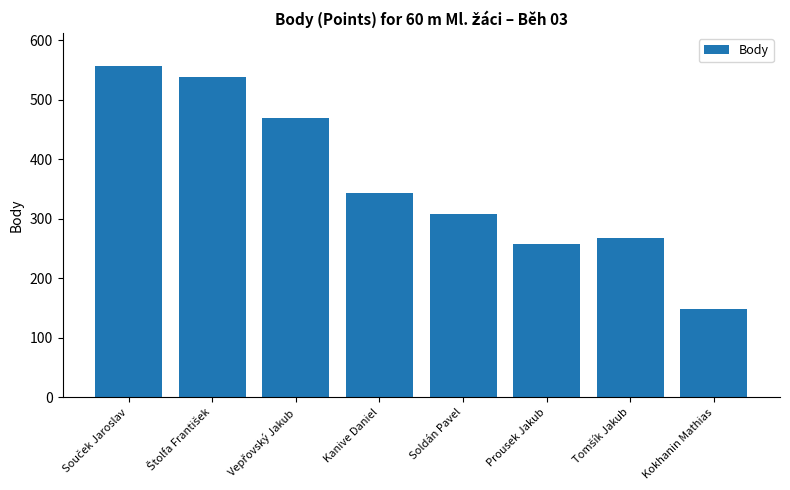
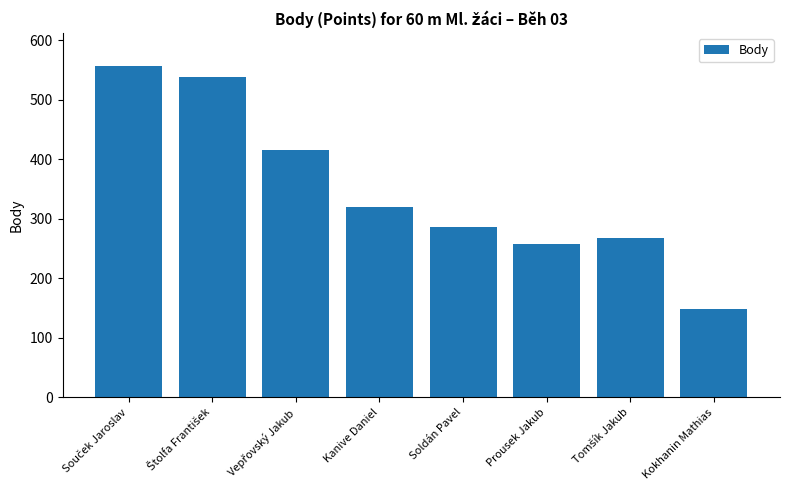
Vepřovský Jakub: 470 -> 420
Kanive Daniel: 340 -> 320
Soldán Pavel: 310 -> 290
